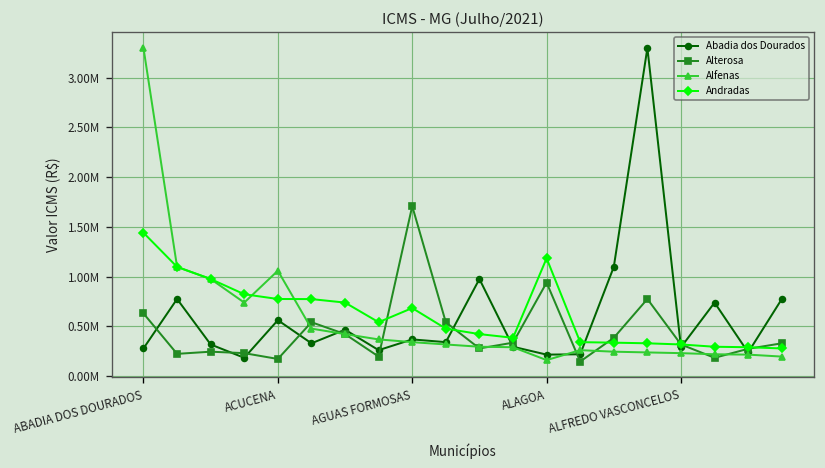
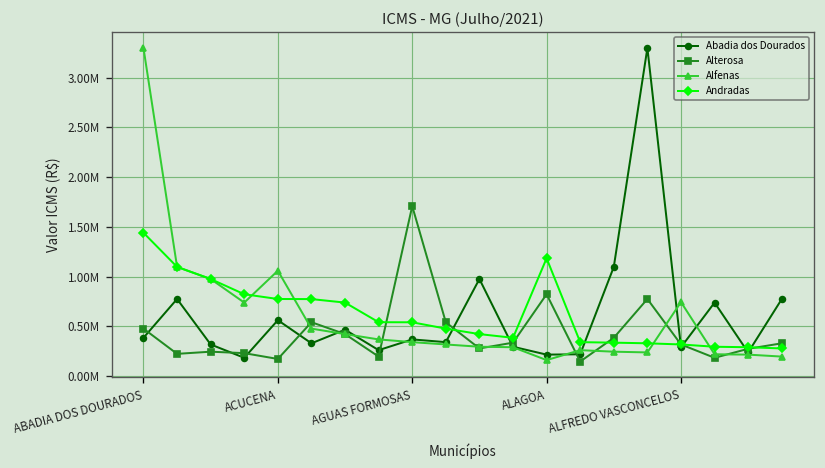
Abadia dos Dourados, ABADIA DOS DOURADOS: 300000 -> 400000
Alterosa, ABADIA DOS DOURADOS: 600000 -> 500000
Andradas, AGUAS FORMOSAS: 700000 -> 500000
Alterosa, ALAGOA: 900000 -> 800000
Alfenas, ALFREDO VASCONCELOS: 200000 -> 700000
